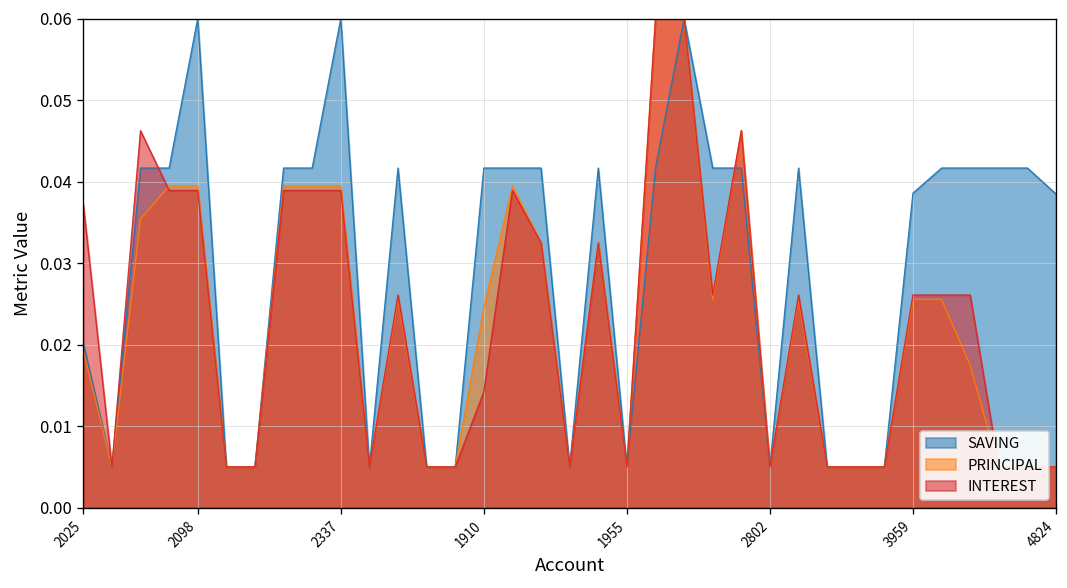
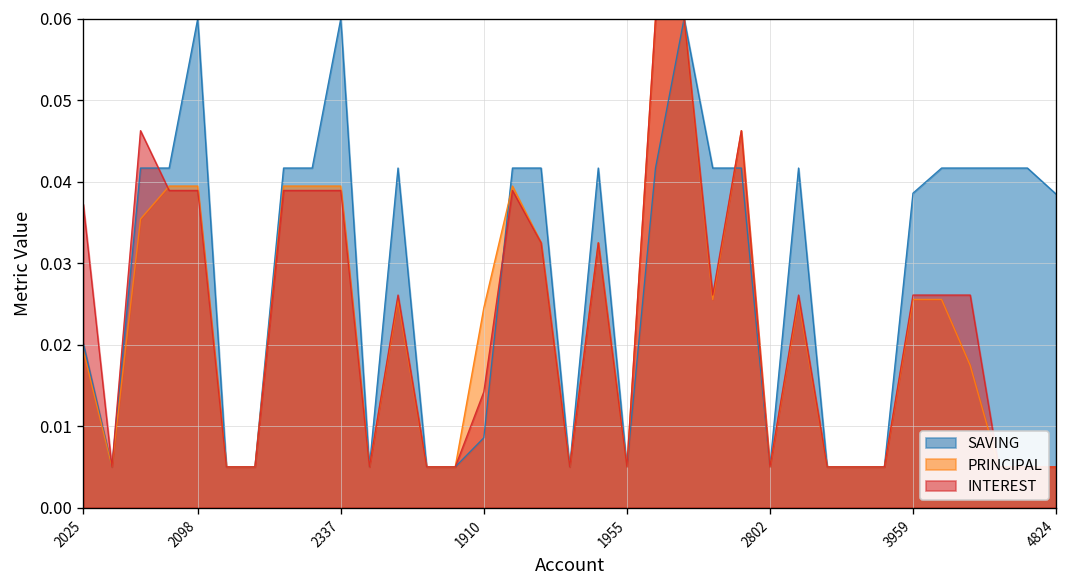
SAVING, 1910: 0.042 -> 0.009
